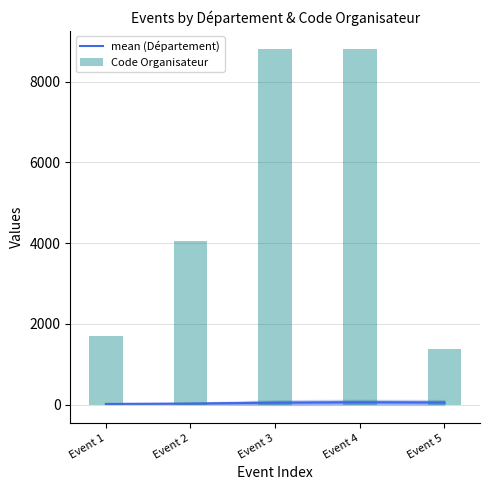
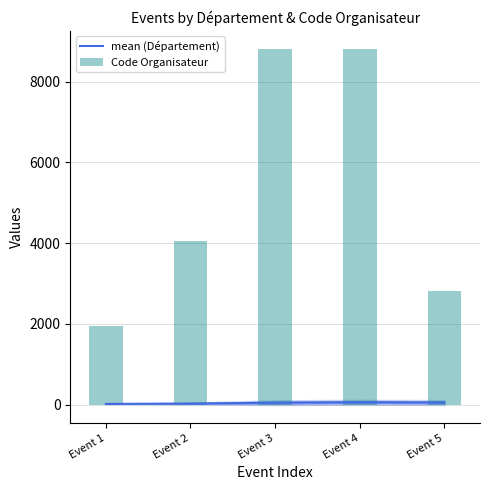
Code Organisateur, Event 1: 1700 -> 1900
Code Organisateur, Event 5: 1400 -> 2800
